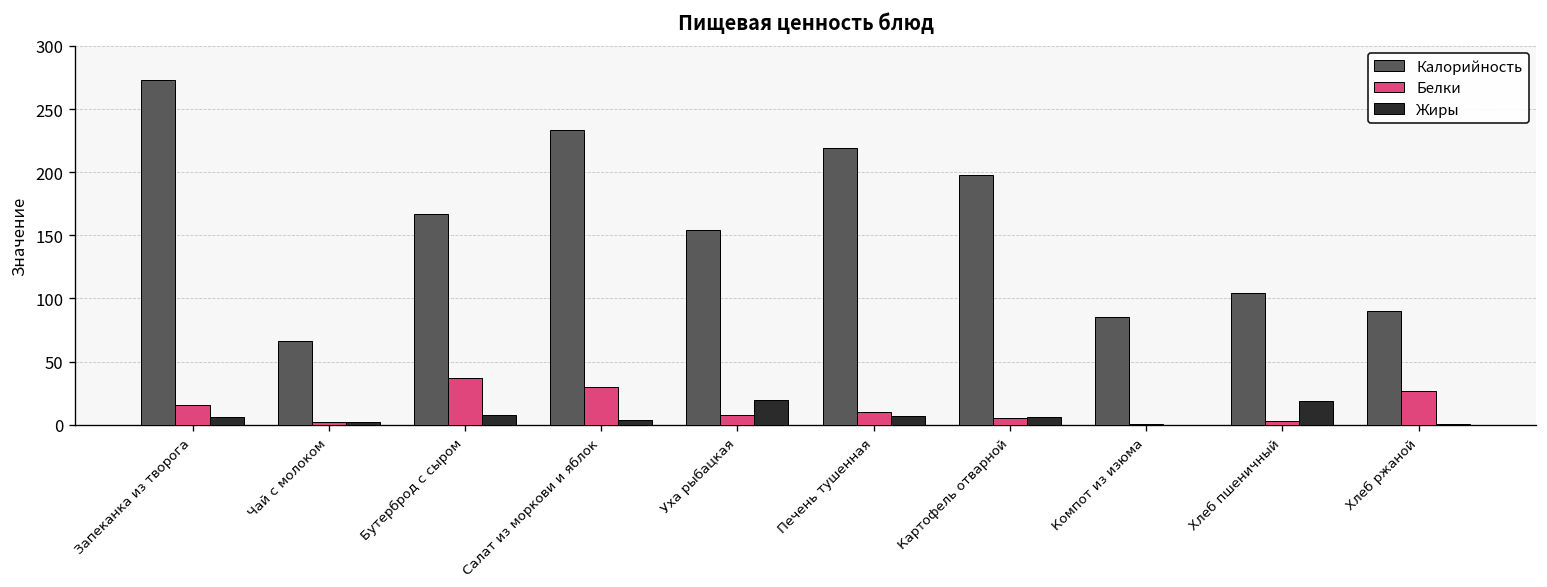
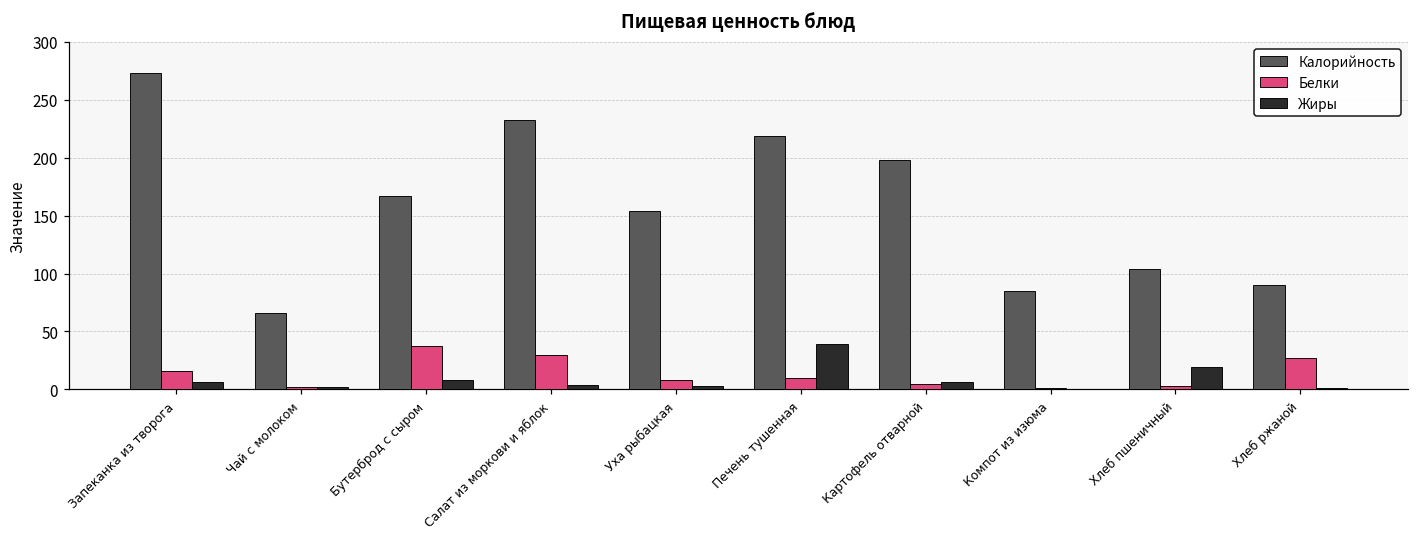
Жиры, Уха рыбацкая: 20 -> 3
Жиры, Печень тушенная: 7 -> 39
